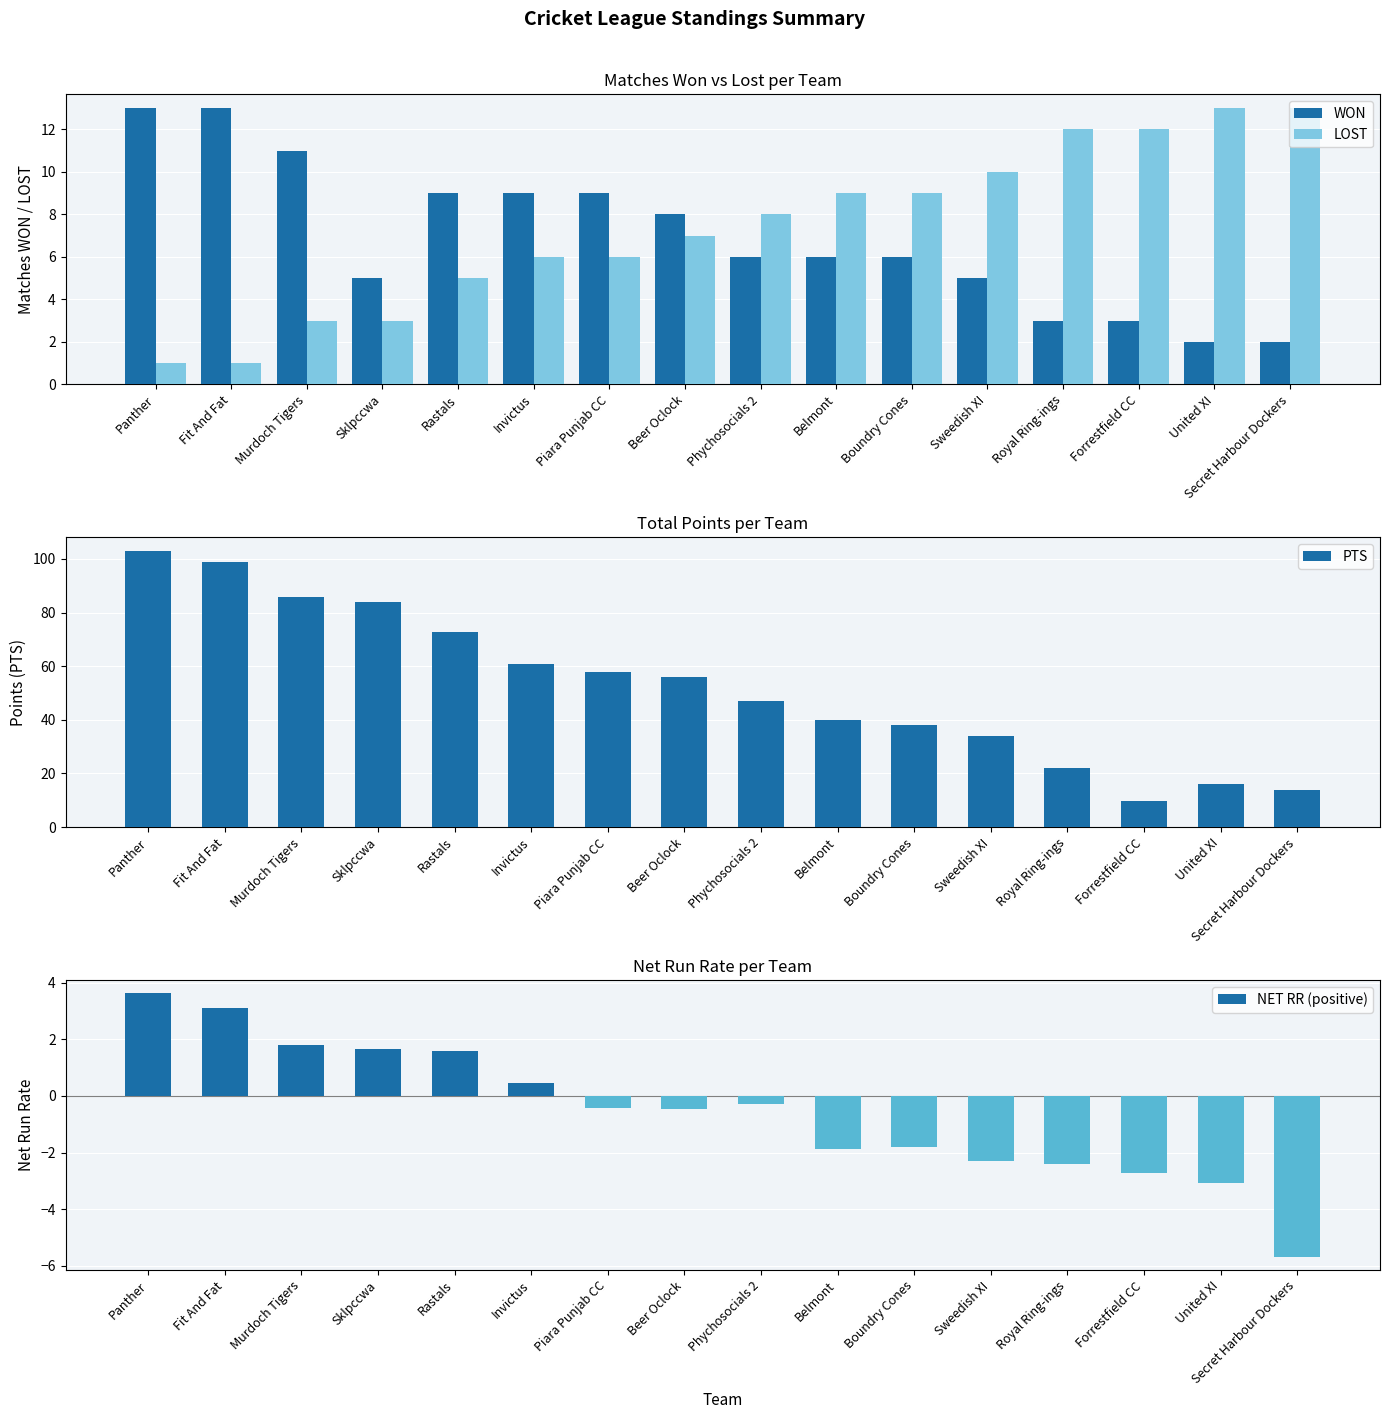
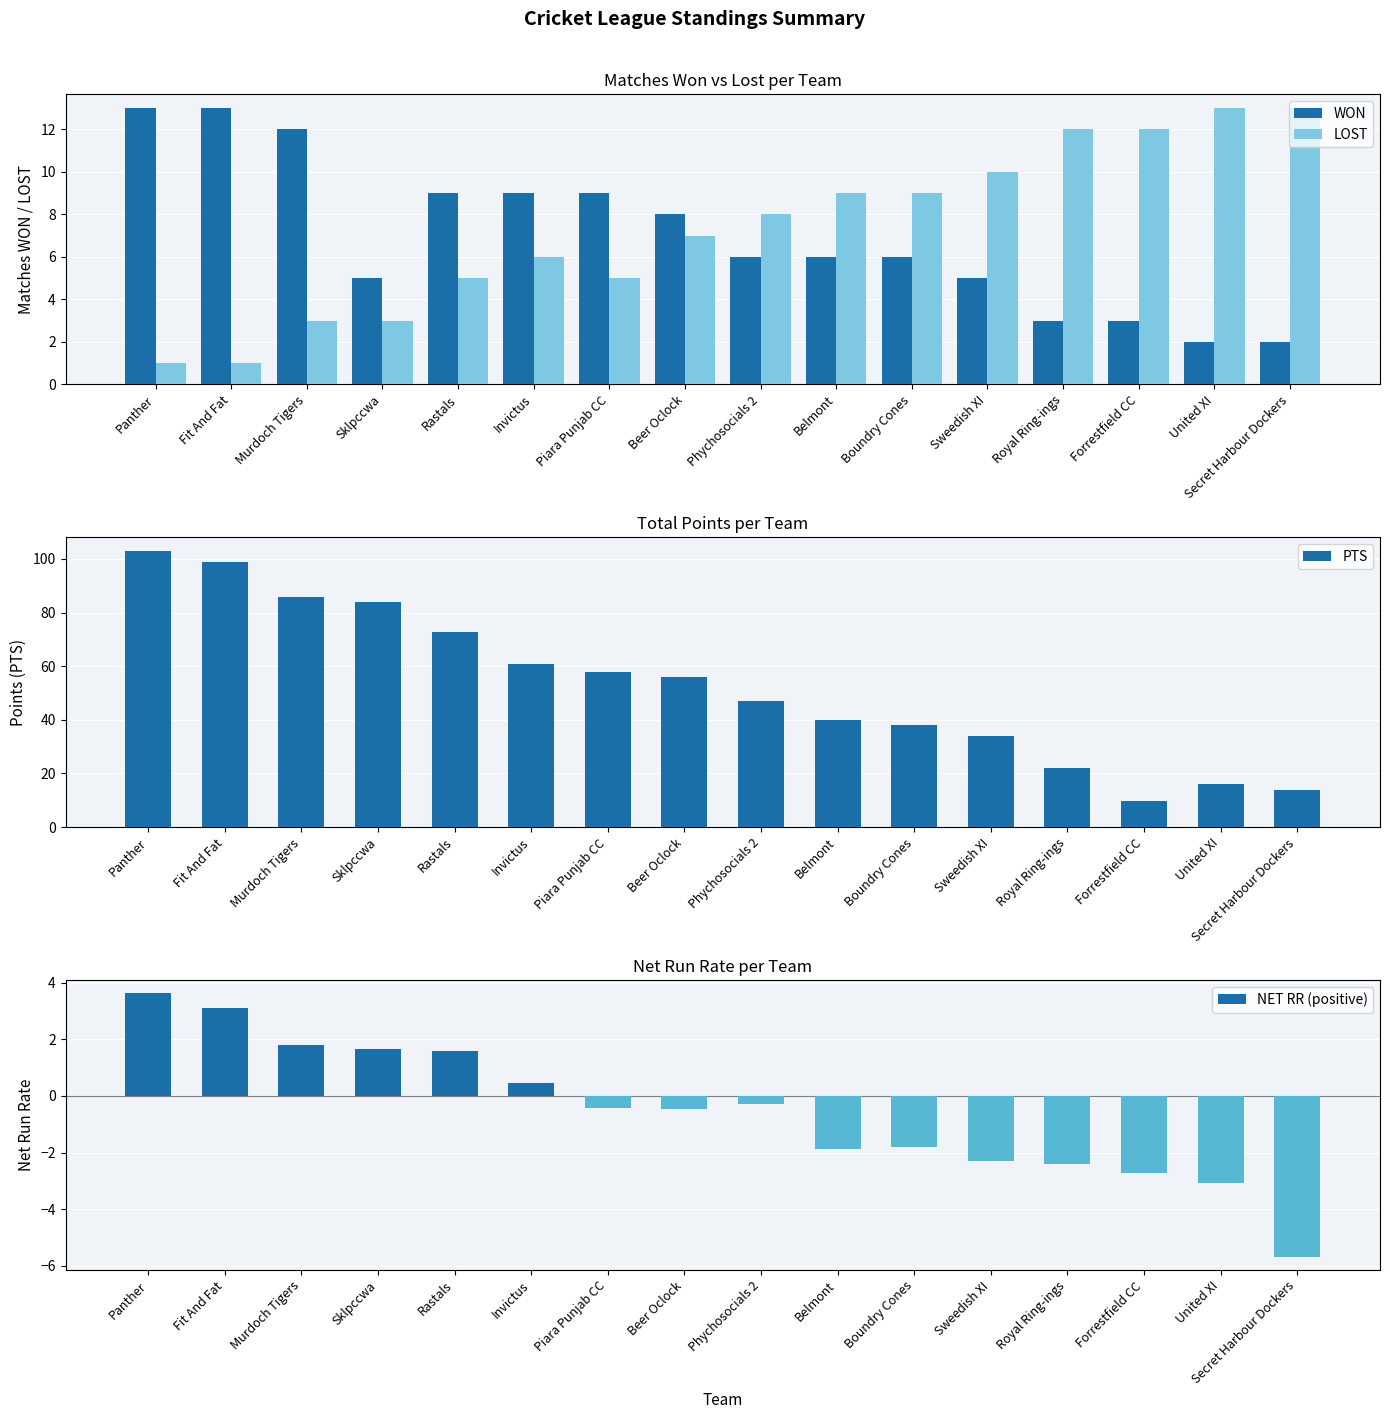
Matches Won vs Lost per Team, WON, Murdoch Tigers: 11 -> 12
Matches Won vs Lost per Team, LOST, Piara Punjab CC: 6 -> 5
